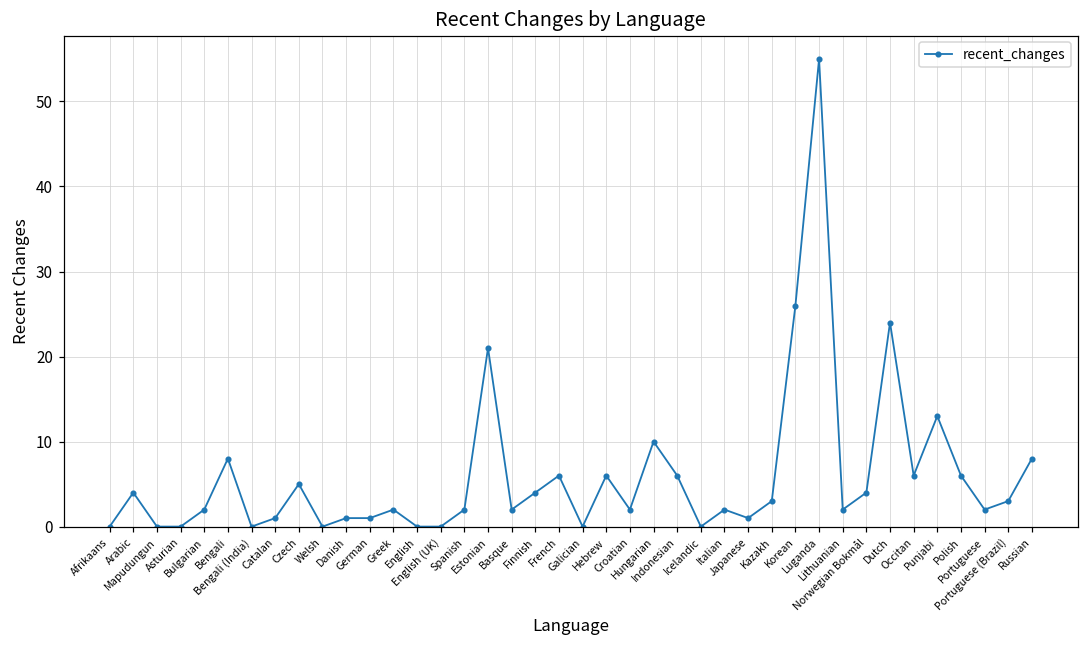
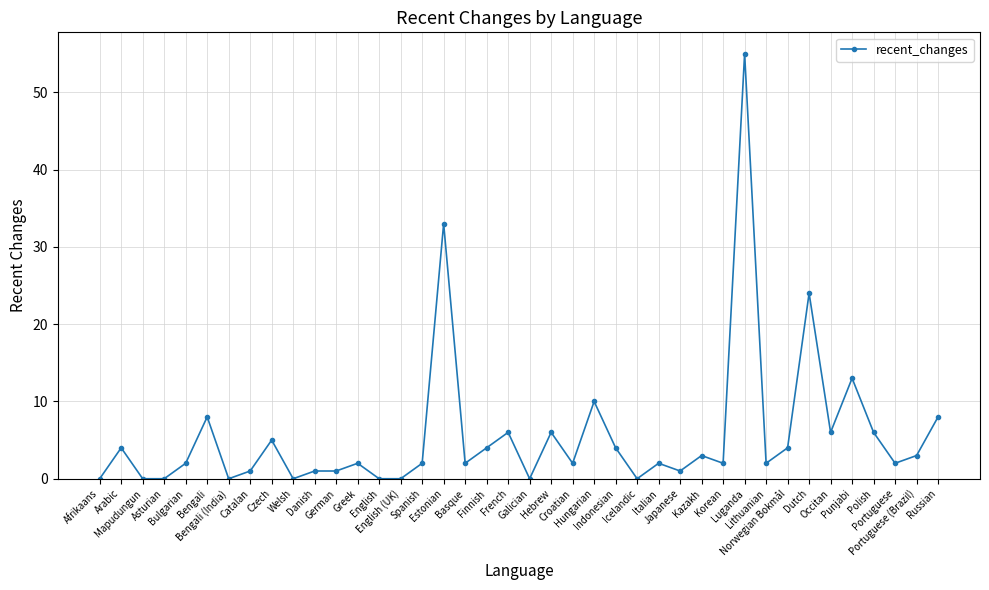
Estonian: 21 -> 33
Indonesian: 6 -> 4
Korean: 26 -> 2
